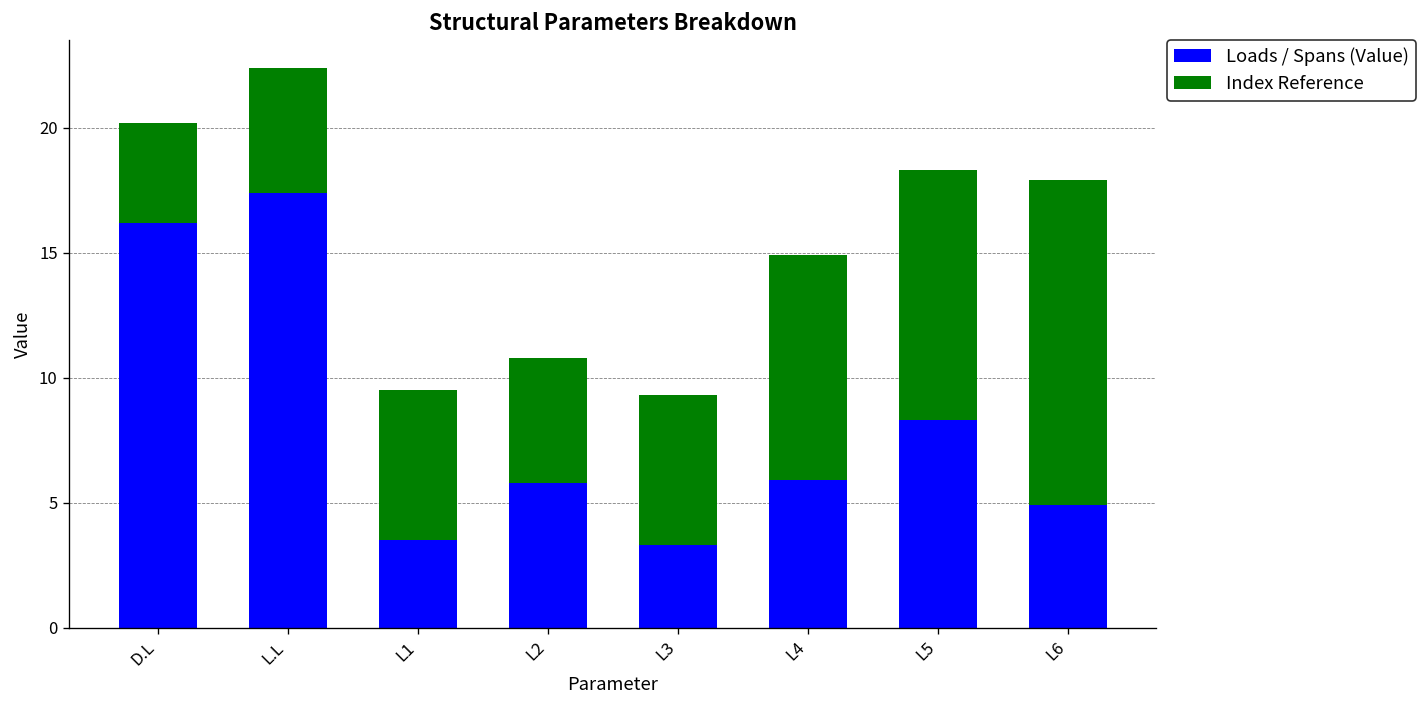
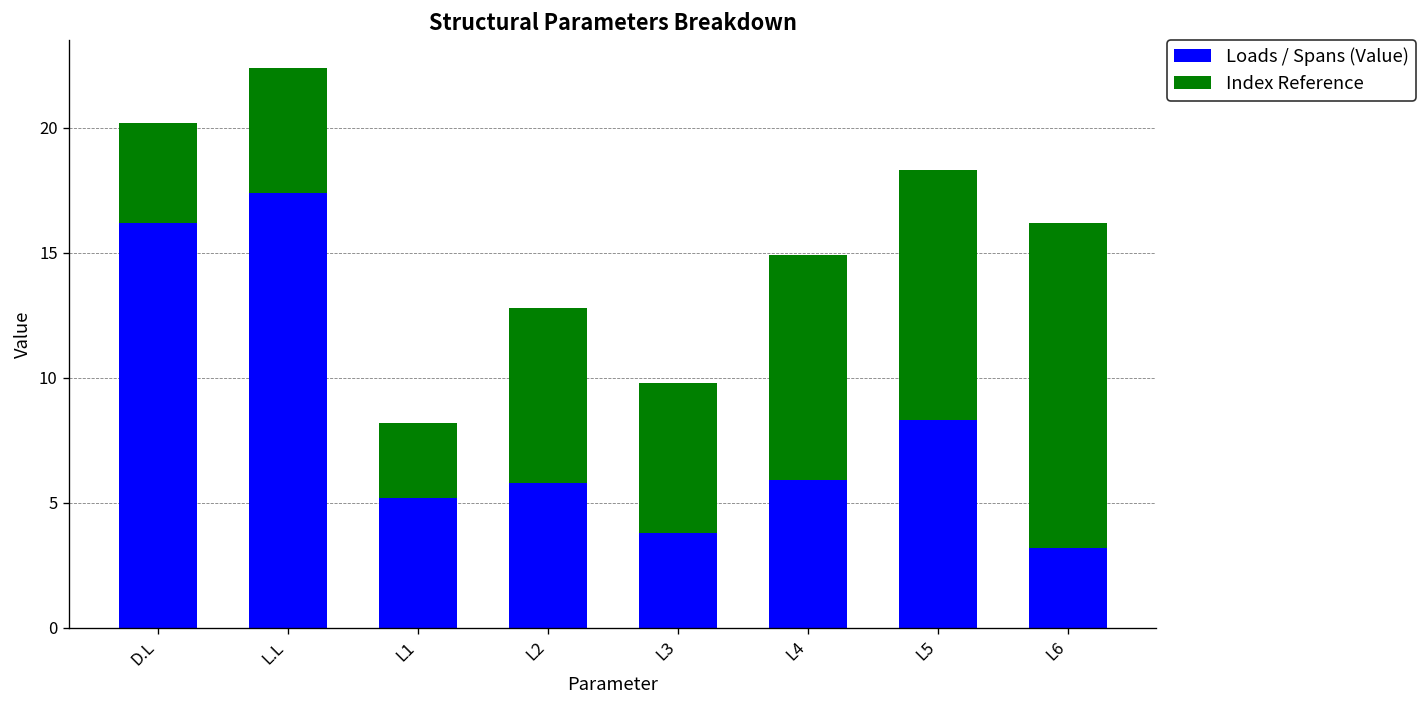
Loads / Spans (Value), L1: 3.5 -> 5.2
Index Reference, L1: 6 -> 3
Index Reference, L2: 5 -> 7
Loads / Spans (Value), L3: 3.3 -> 3.8
Loads / Spans (Value), L6: 4.9 -> 3.2
